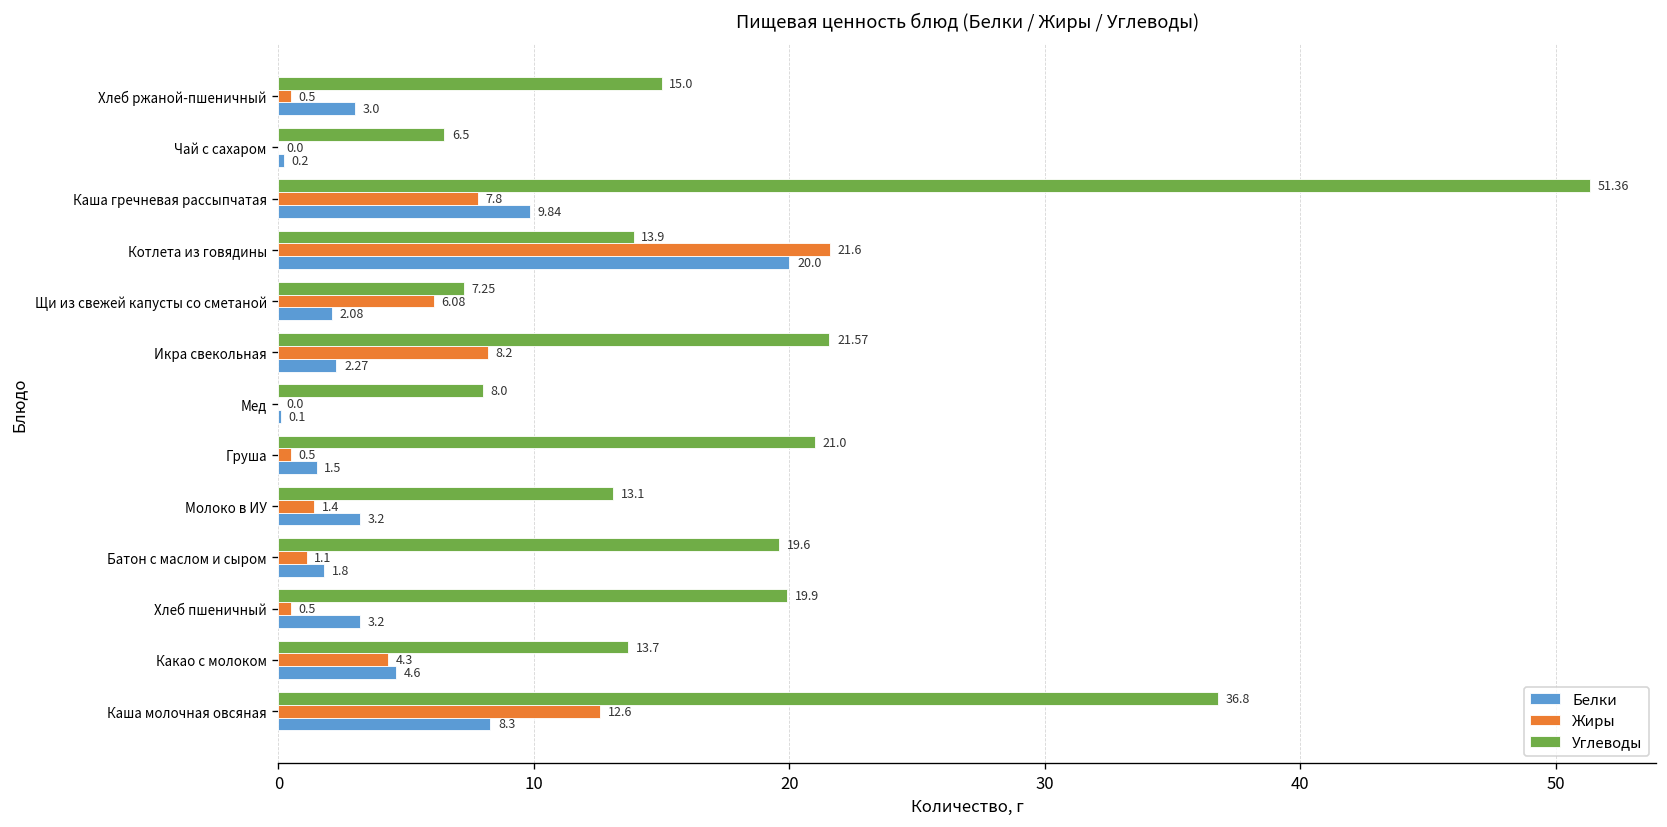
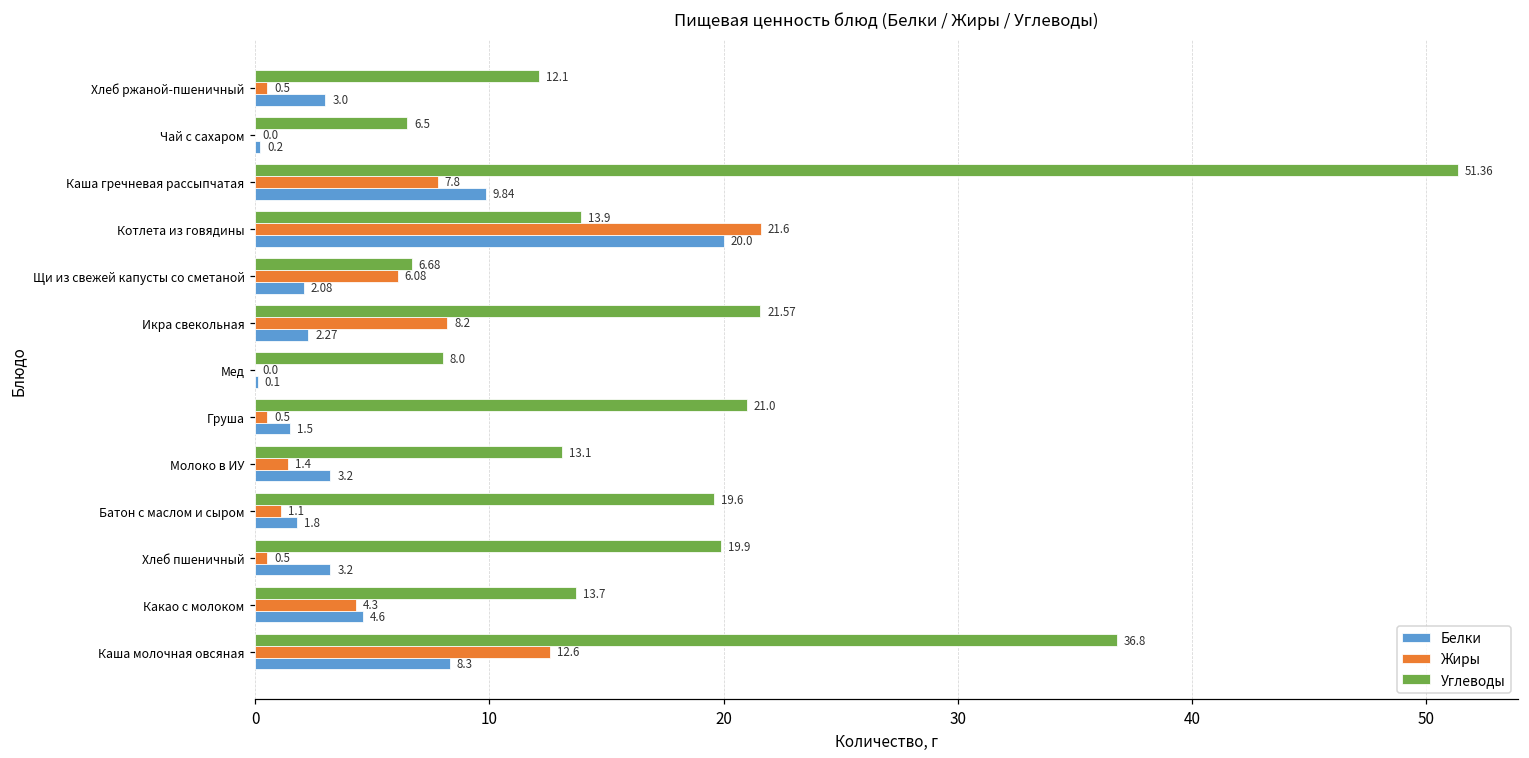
Углеводы, Хлеб ржаной-пшеничный: 15.0 -> 12.1
Углеводы, Щи из свежей капусты со сметаной: 7.25 -> 6.68
